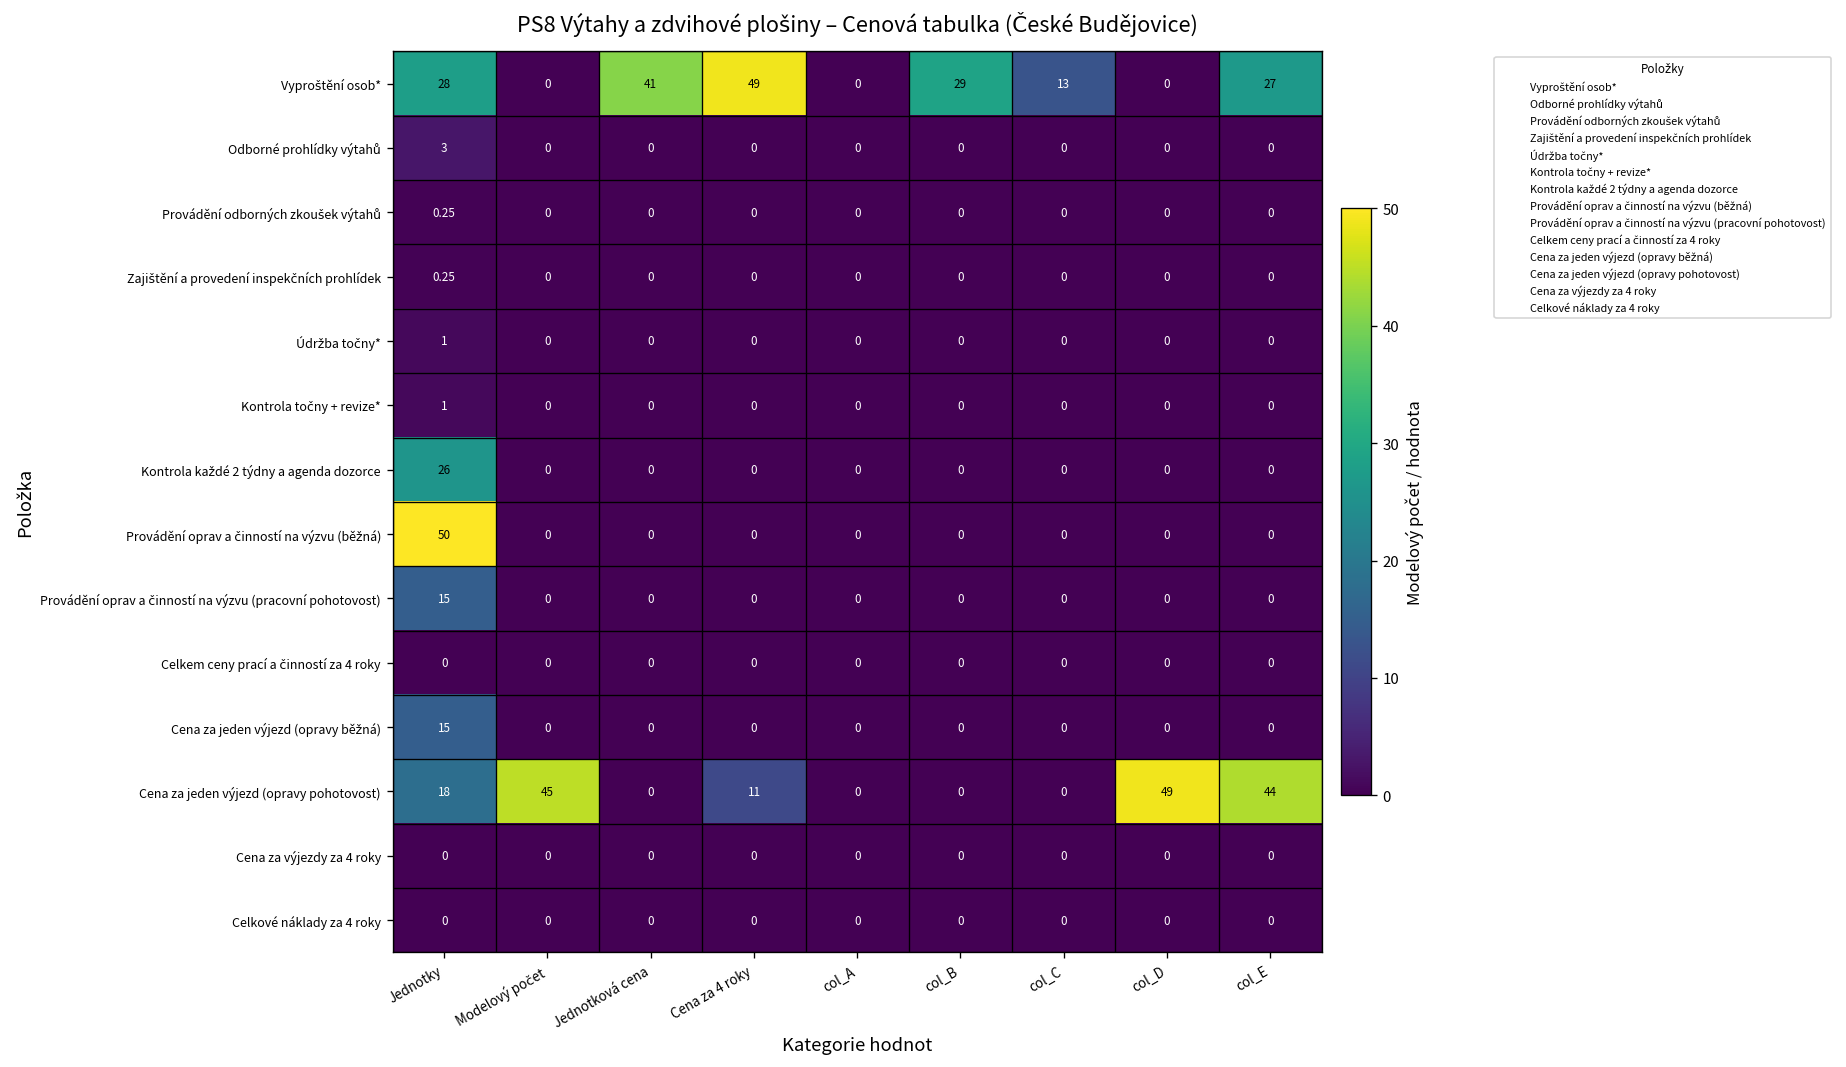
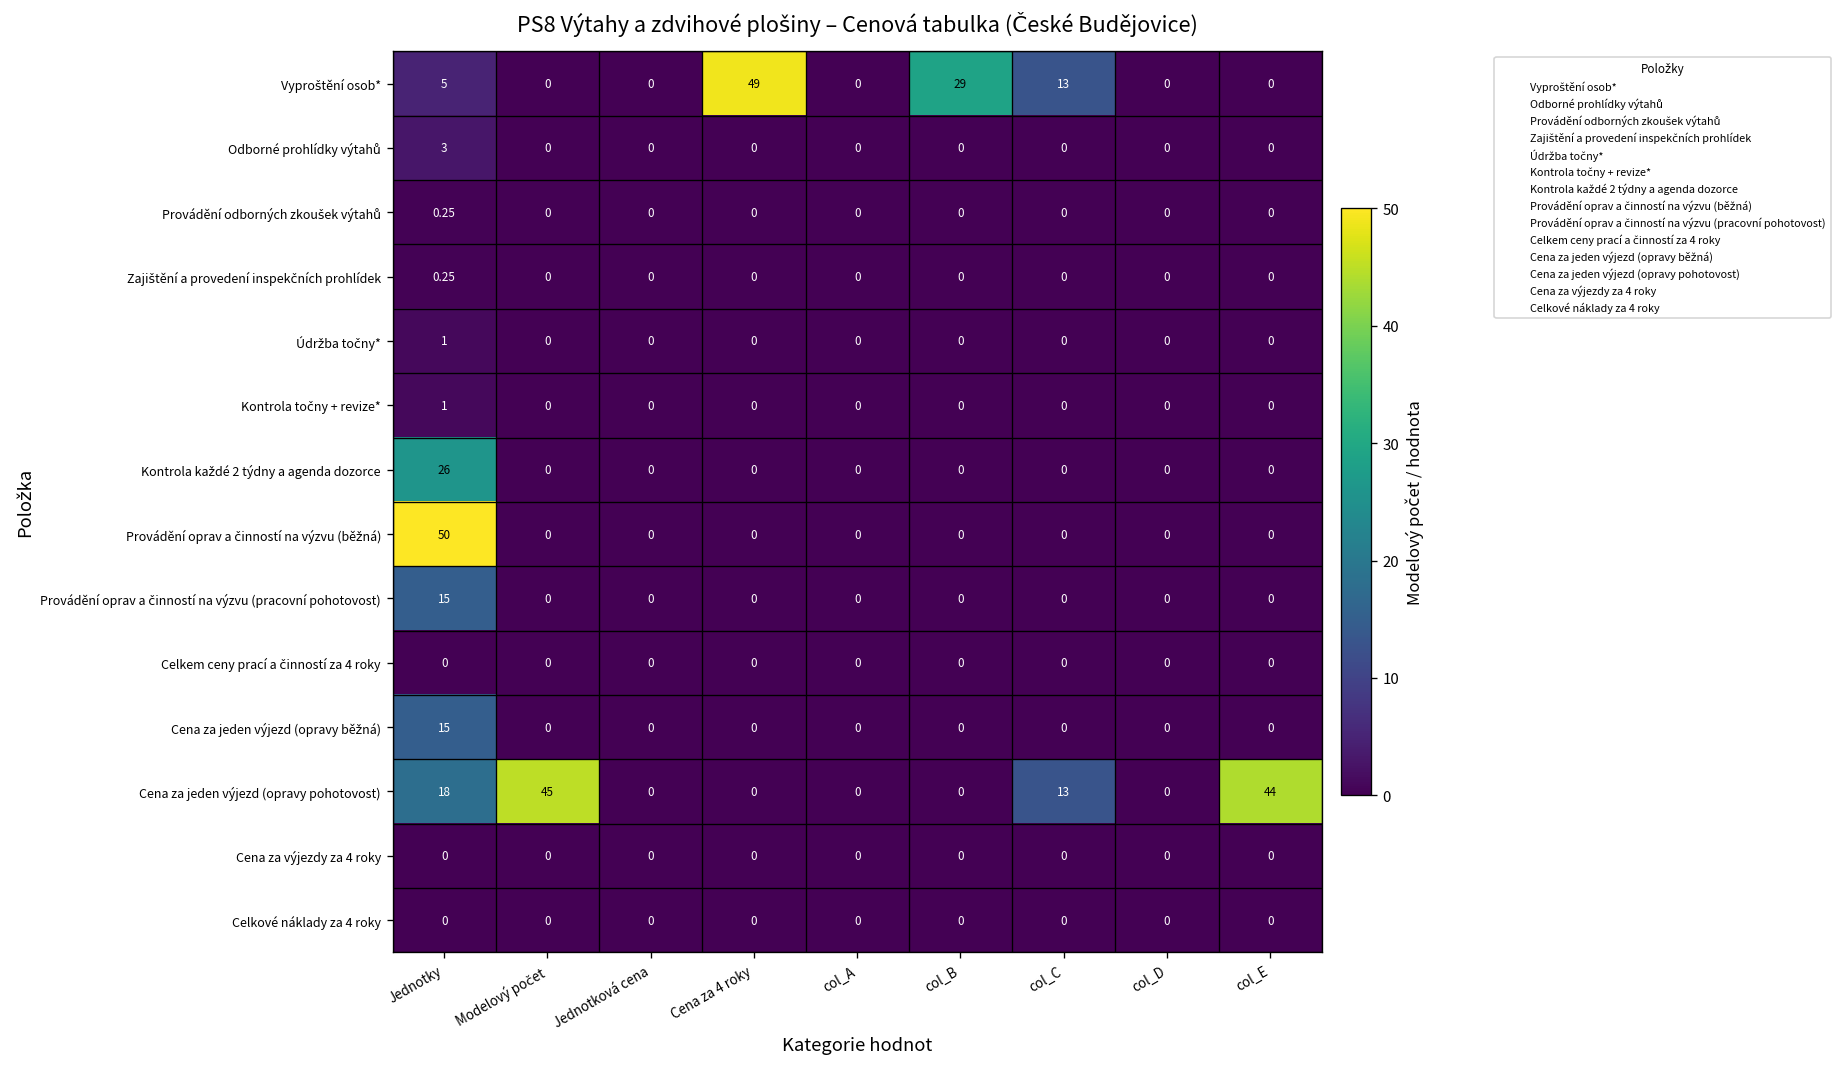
Vyproštění osob*, Jednotky: 28 -> 5
Vyproštění osob*, Jednotková cena: 41 -> 0
Vyproštění osob*, col_E: 27 -> 0
Cena za jeden výjezd (opravy pohotovost), Cena za 4 roky: 11 -> 0
Cena za jeden výjezd (opravy pohotovost), col_C: 0 -> 13
Cena za jeden výjezd (opravy pohotovost), col_D: 49 -> 0
